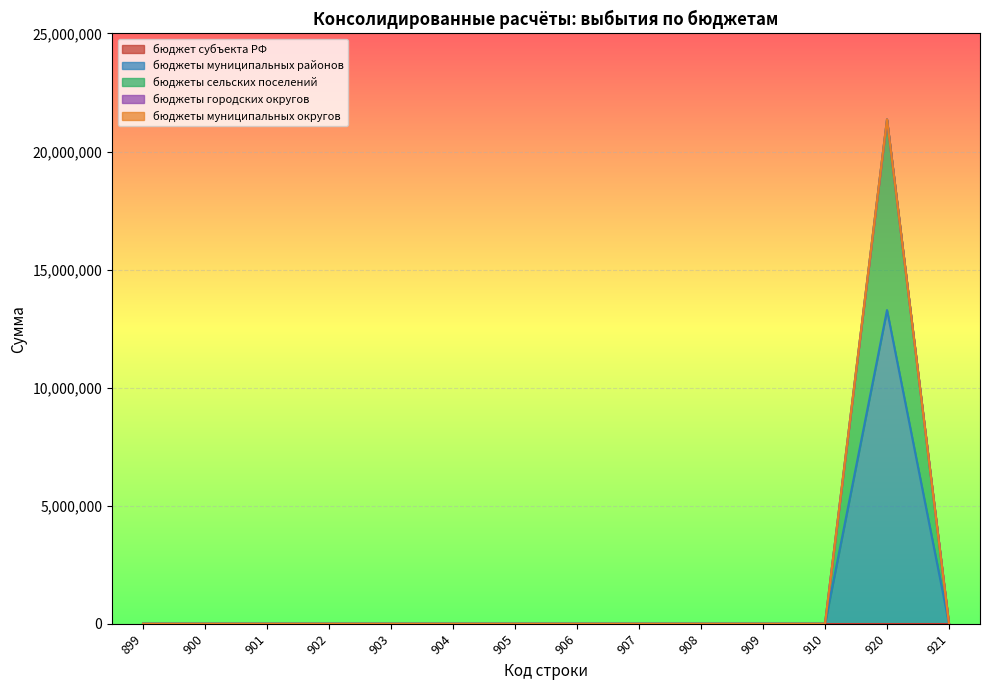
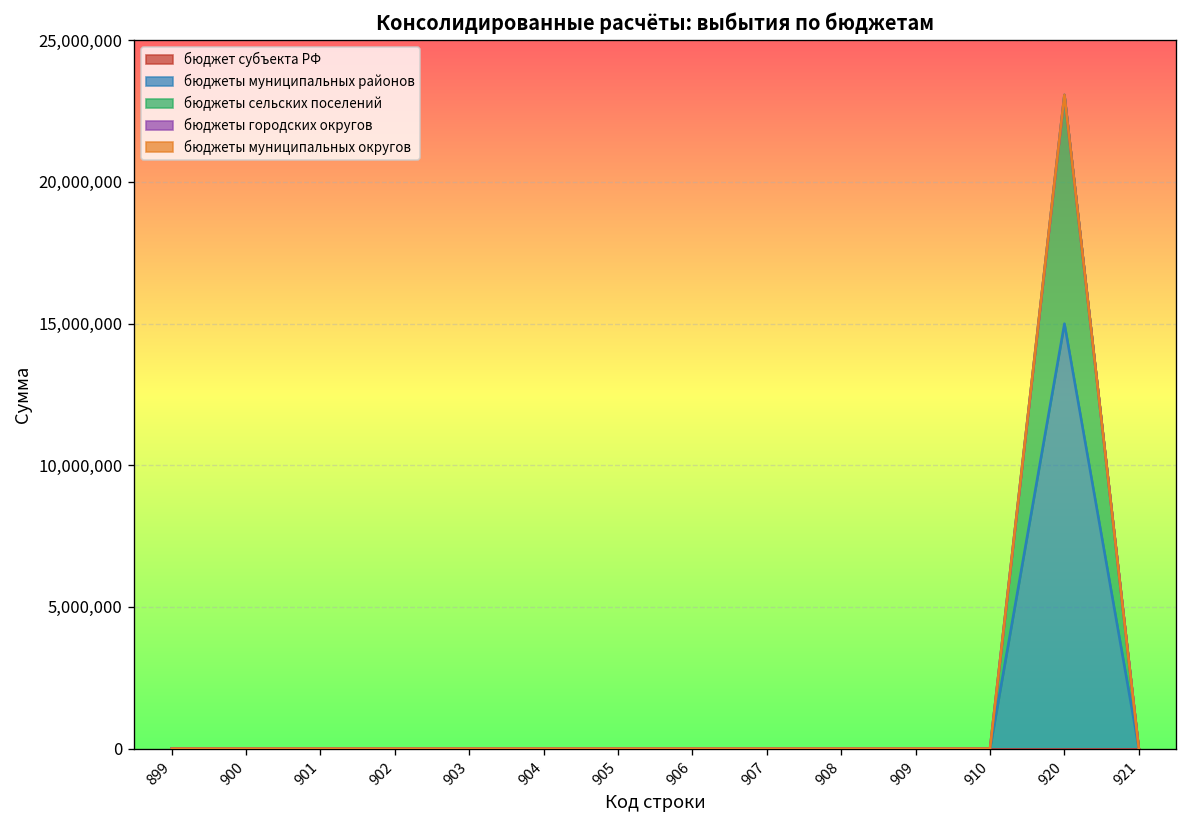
бюджеты муниципальных районов, 920: 13,300,000 -> 15,000,000
